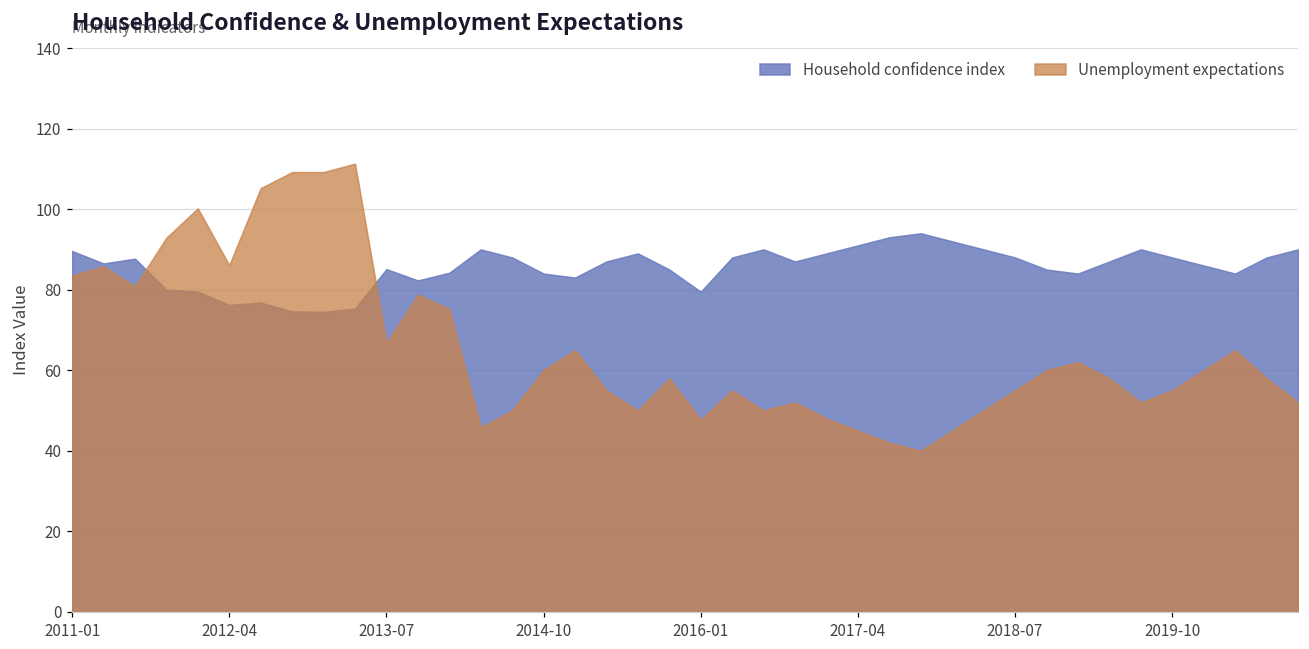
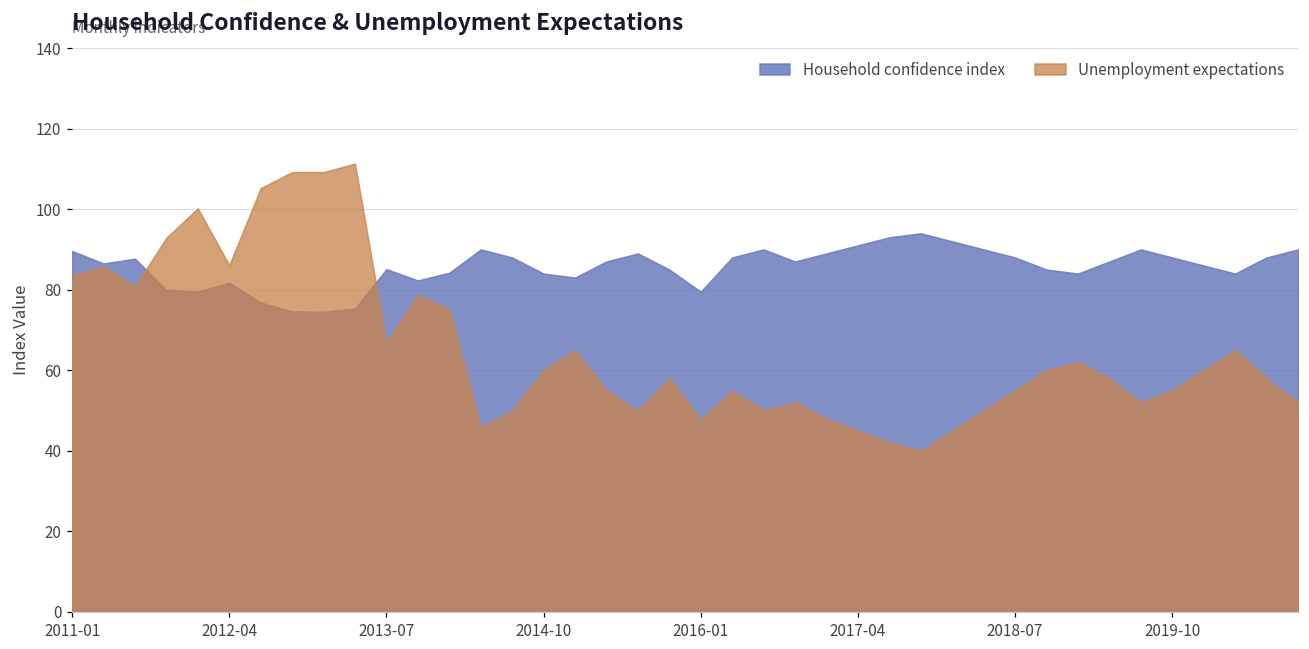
Household confidence index, 2012-04: 76 -> 82
